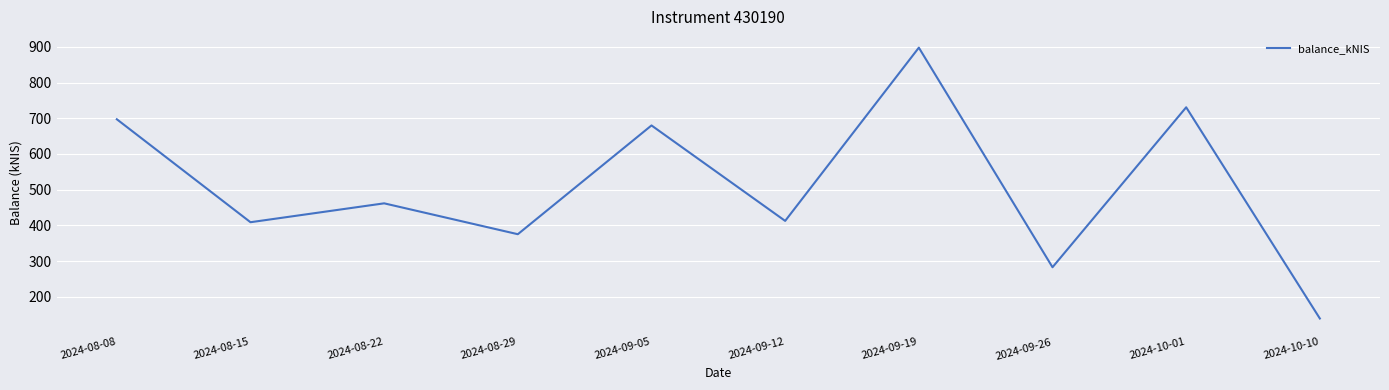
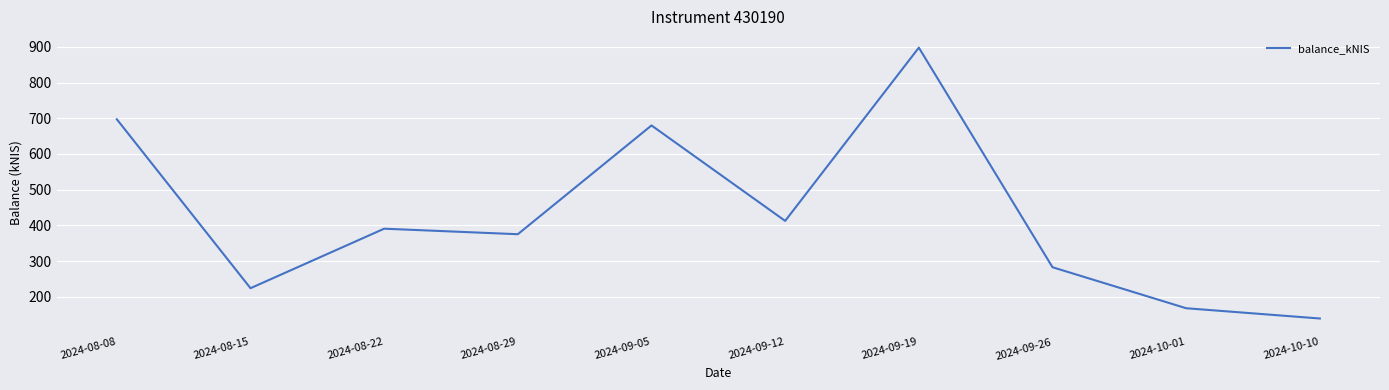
2024-08-15: 410 -> 220
2024-08-22: 460 -> 390
2024-10-01: 730 -> 170
